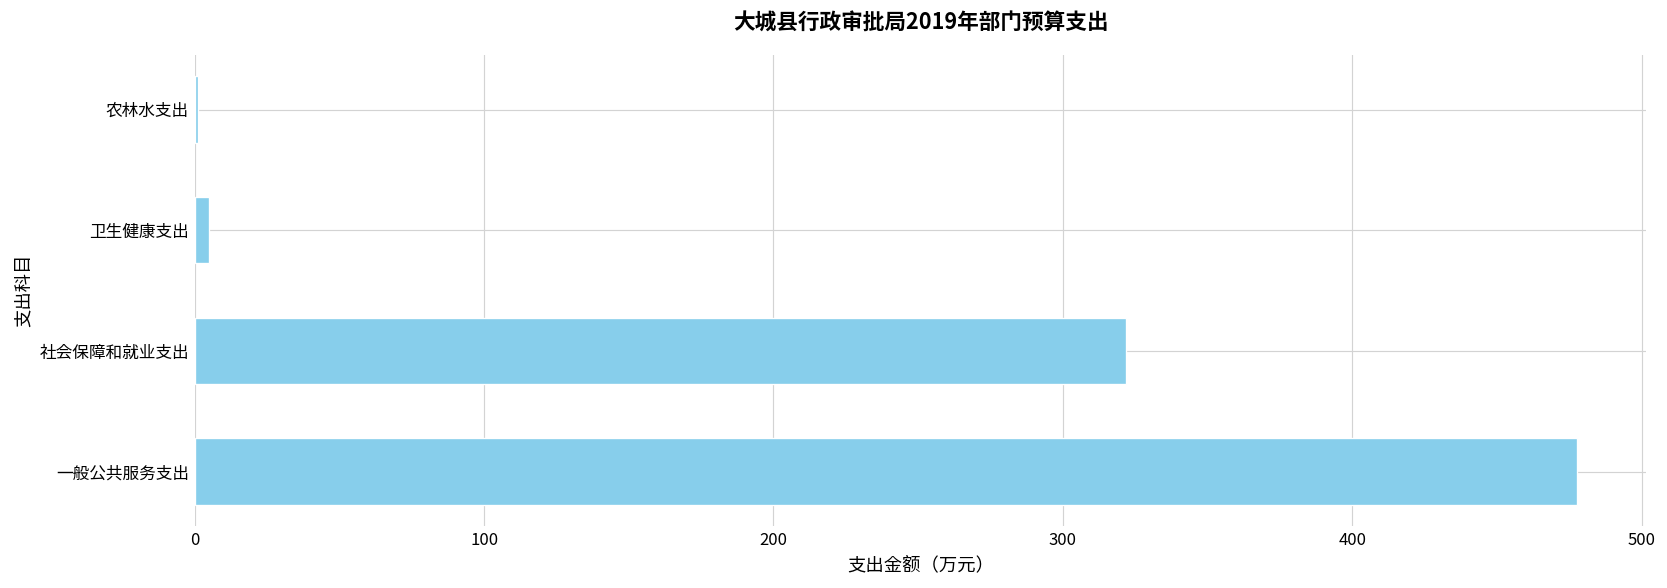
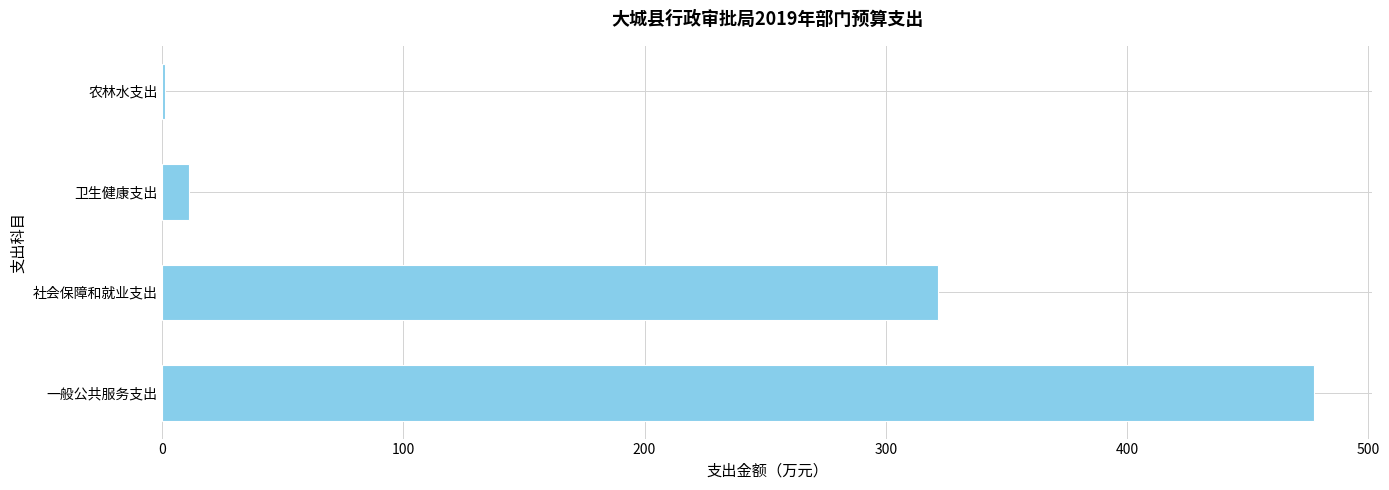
卫生健康支出: 5 -> 11
